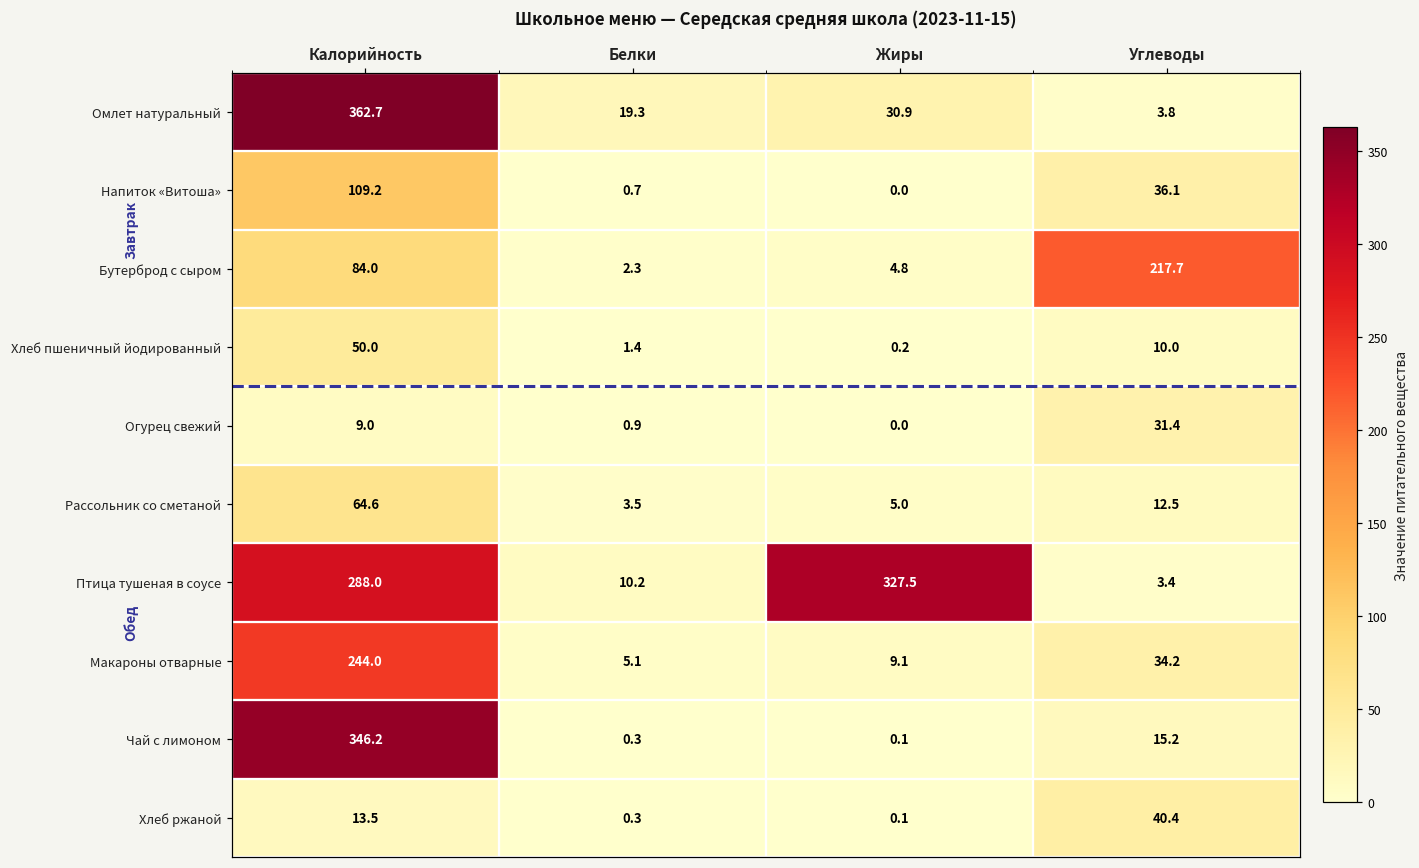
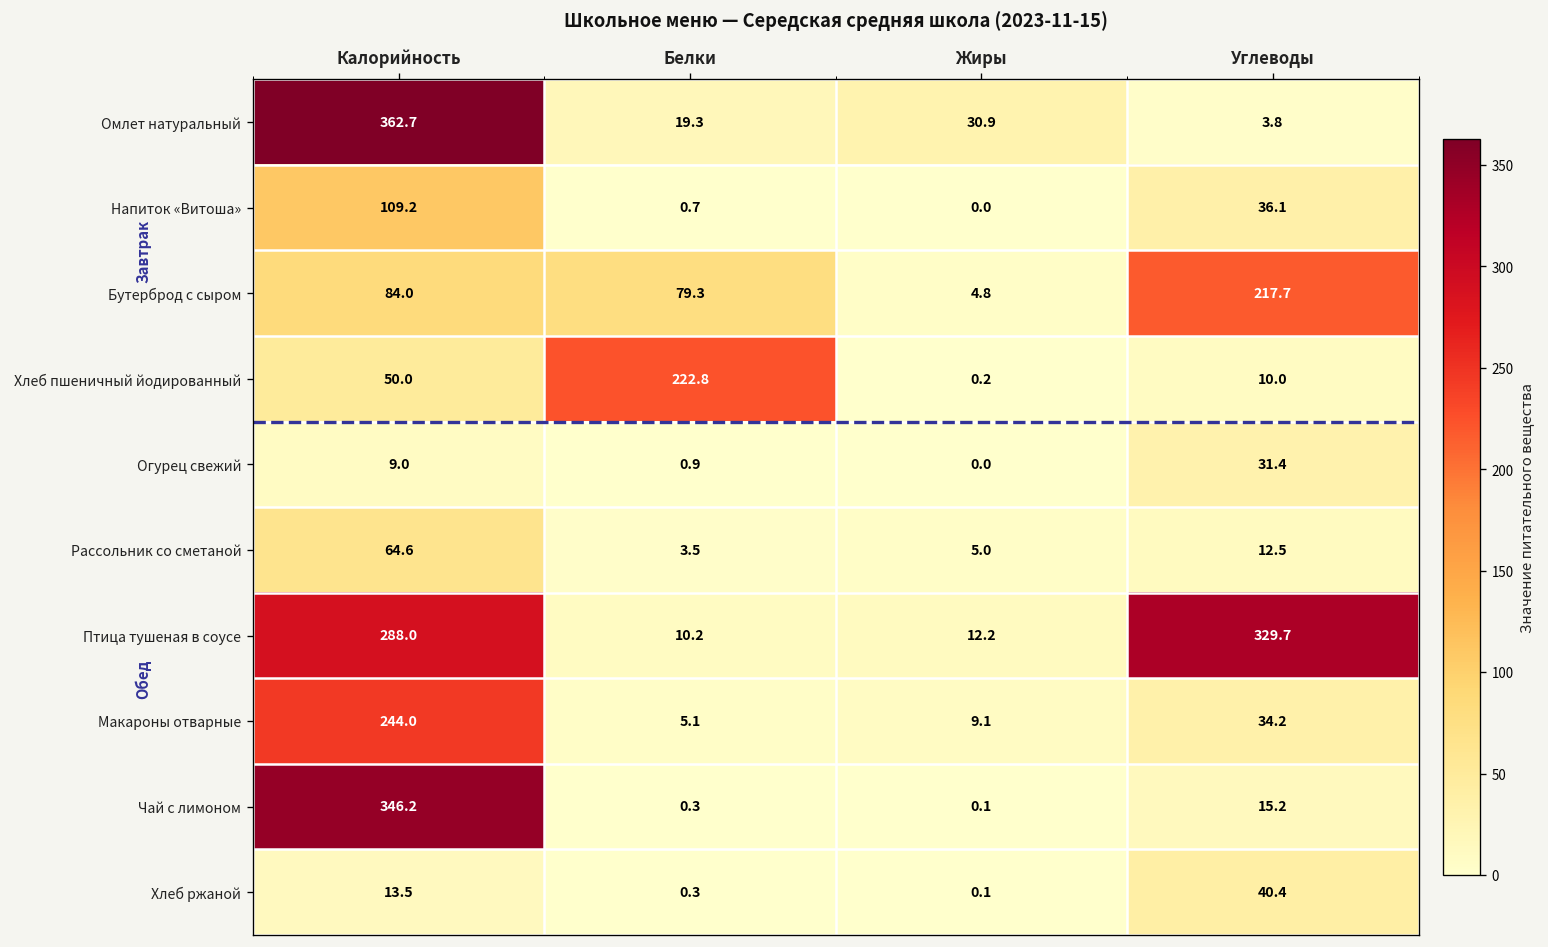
Бутерброд с сыром, Белки: 2.3 -> 79.3
Хлеб пшеничный йодированный, Белки: 1.4 -> 222.8
Птица тушеная в соусе, Жиры: 327.5 -> 12.2
Птица тушеная в соусе, Углеводы: 3.4 -> 329.7
